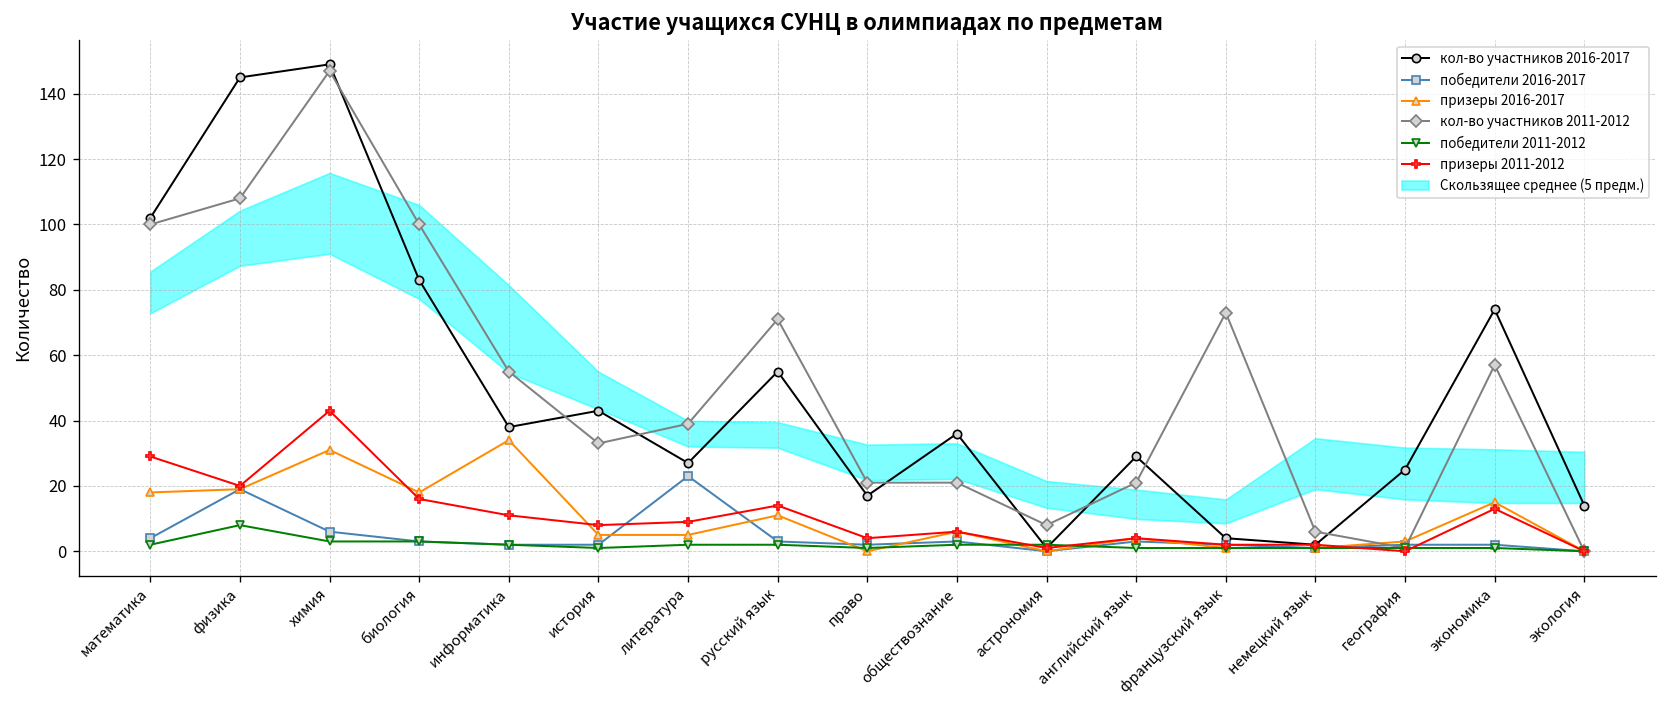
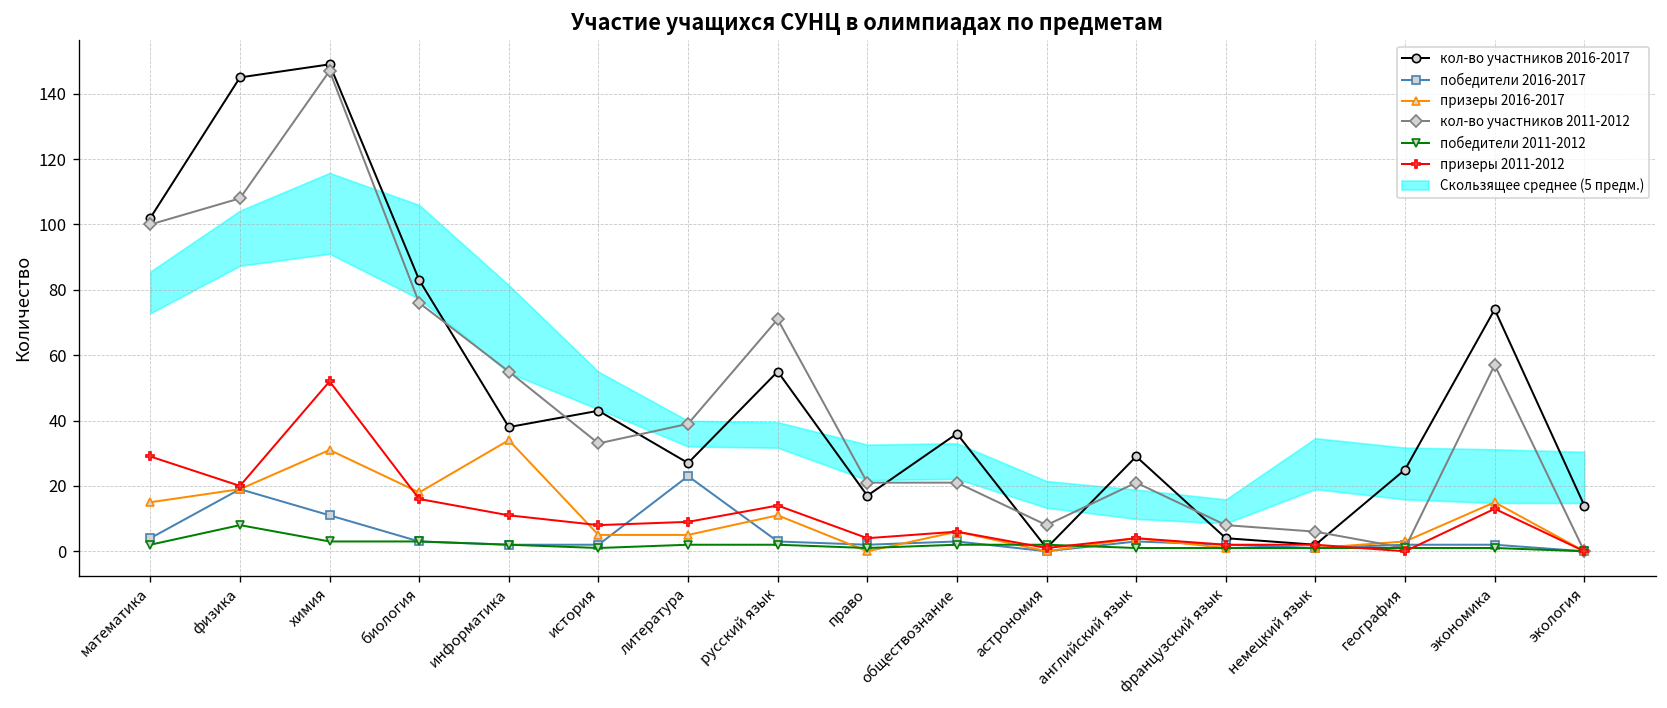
призеры 2016-2017, математика: 18 -> 15
победители 2016-2017, химия: 6 -> 11
призеры 2011-2012, химия: 43 -> 52
кол-во участников 2011-2012, биология: 100 -> 76
кол-во участников 2011-2012, французский язык: 73 -> 8
